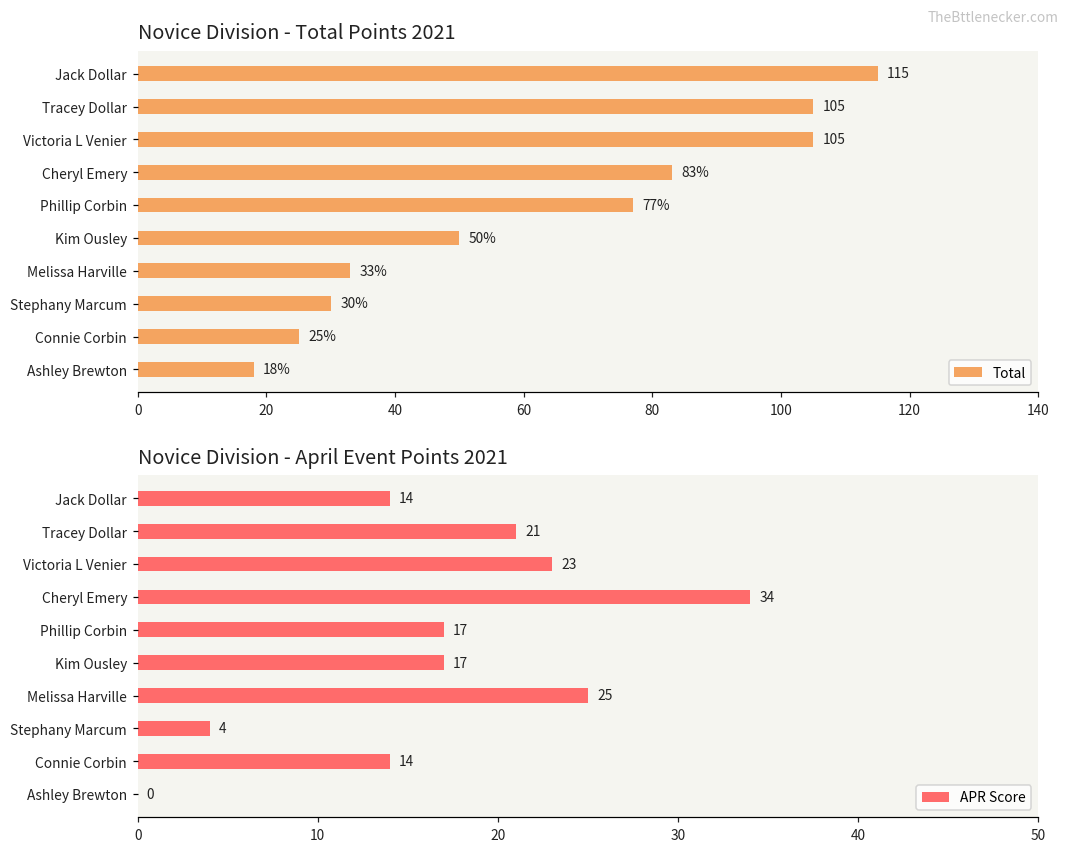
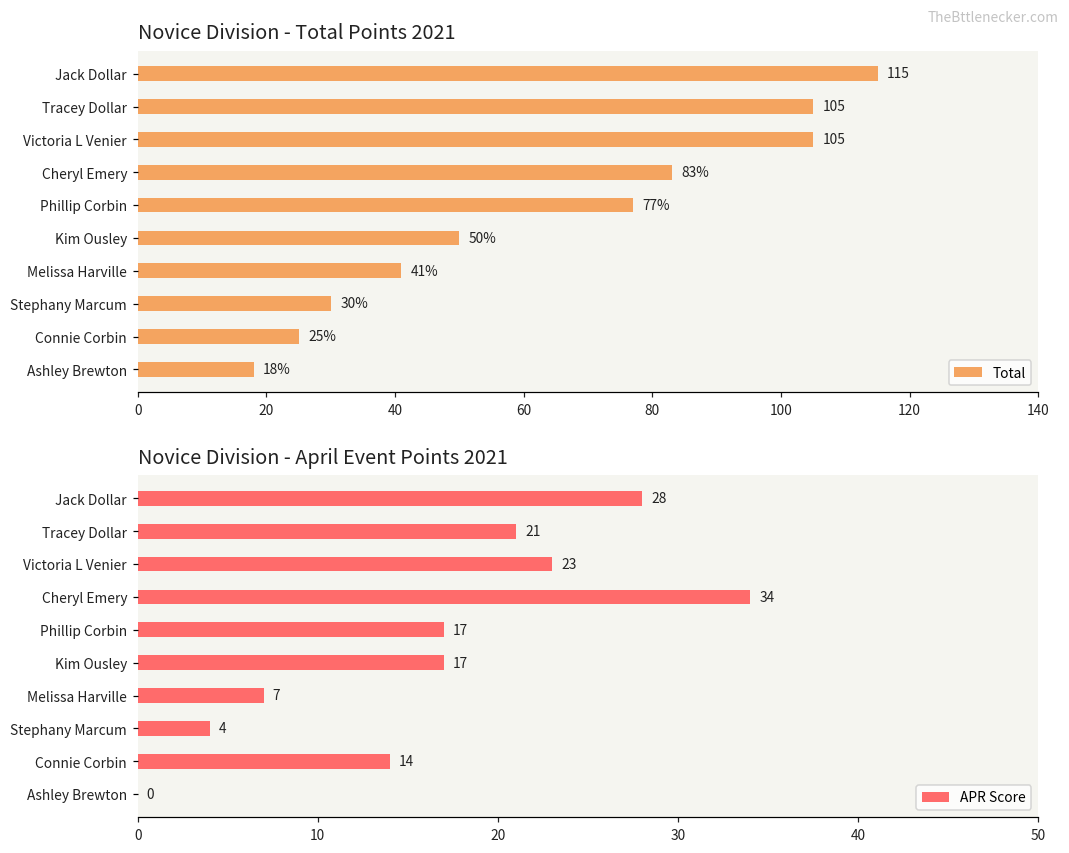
Novice Division - Total Points 2021, Melissa Harville: 33% -> 41%
Novice Division - April Event Points 2021, Jack Dollar: 14 -> 28
Novice Division - April Event Points 2021, Melissa Harville: 25 -> 7
